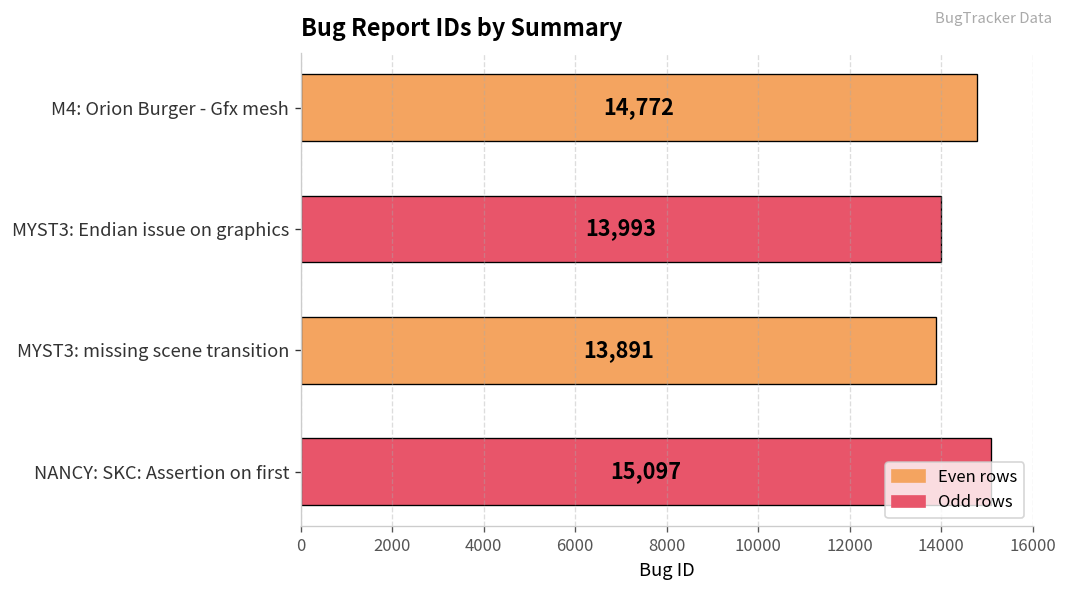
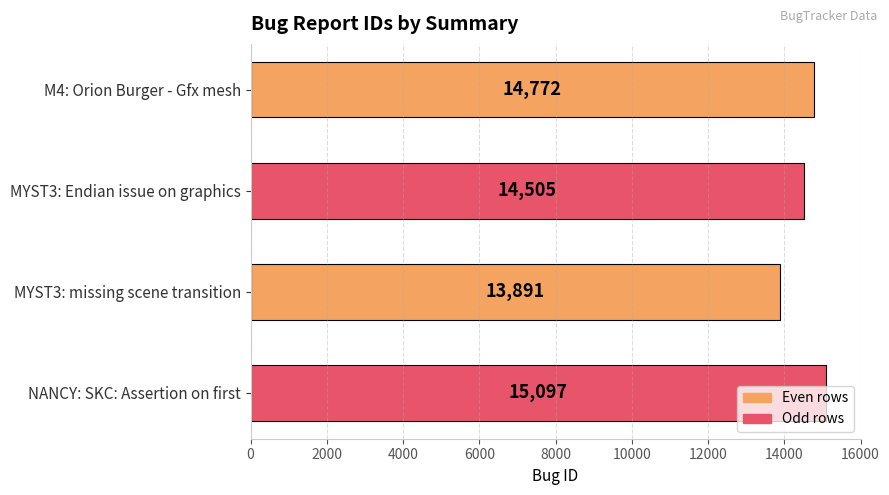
MYST3: Endian issue on graphics: 13,993 -> 14,505
